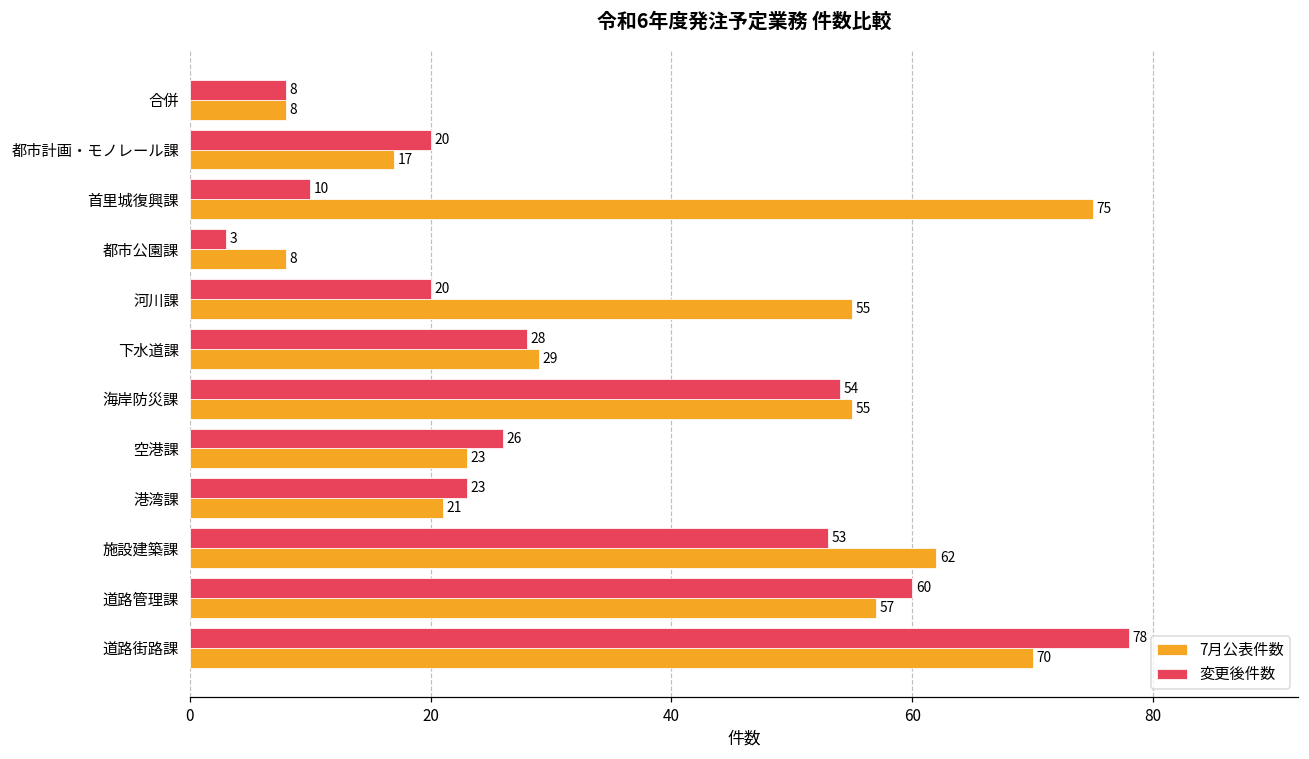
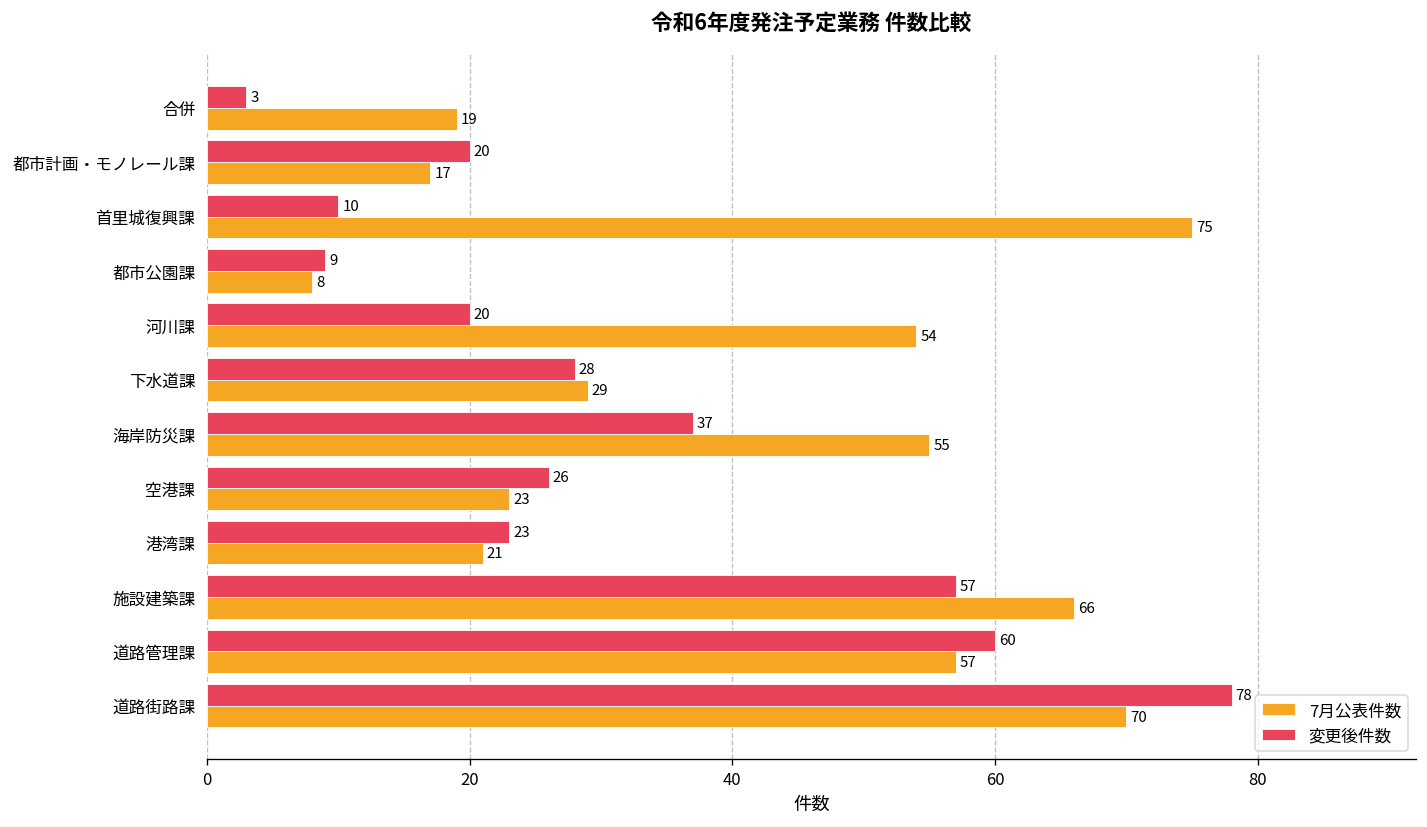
変更後件数, 合併: 8 -> 3
7月公表件数, 合併: 8 -> 19
変更後件数, 都市公園課: 3 -> 9
7月公表件数, 河川課: 55 -> 54
変更後件数, 海岸防災課: 54 -> 37
変更後件数, 施設建築課: 53 -> 57
7月公表件数, 施設建築課: 62 -> 66
